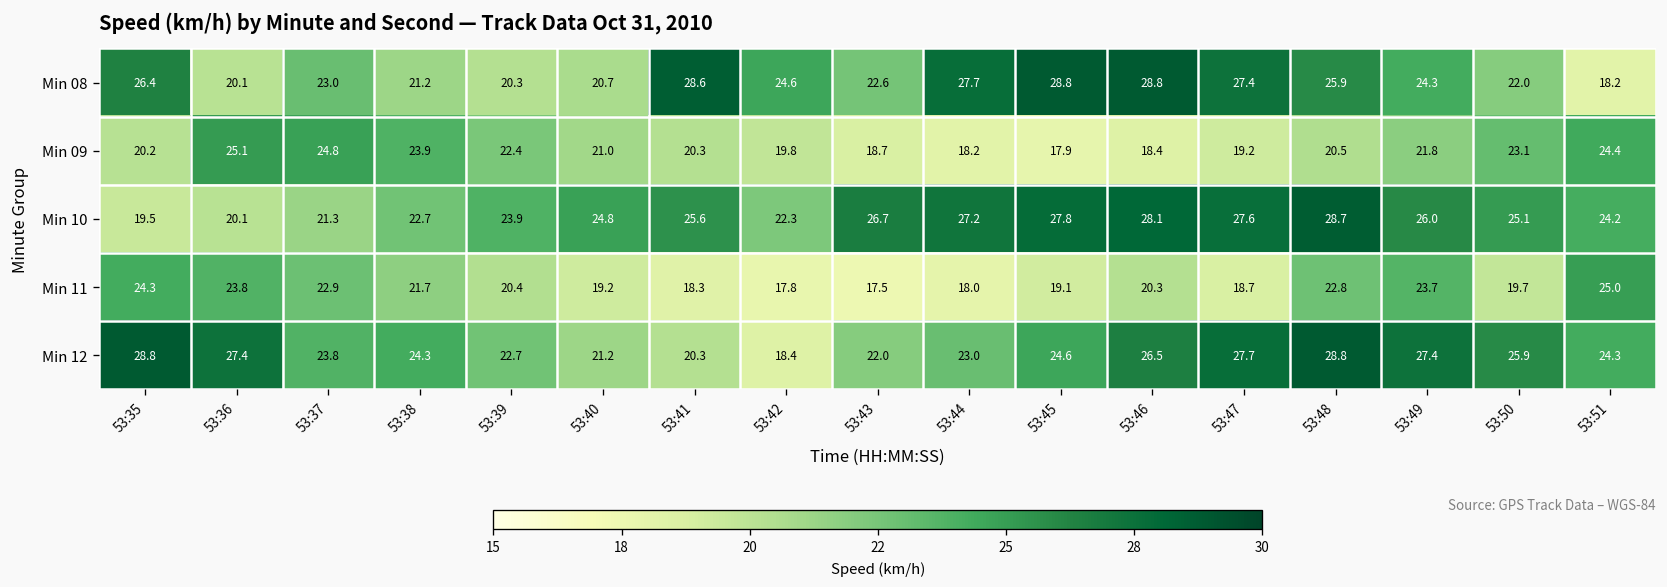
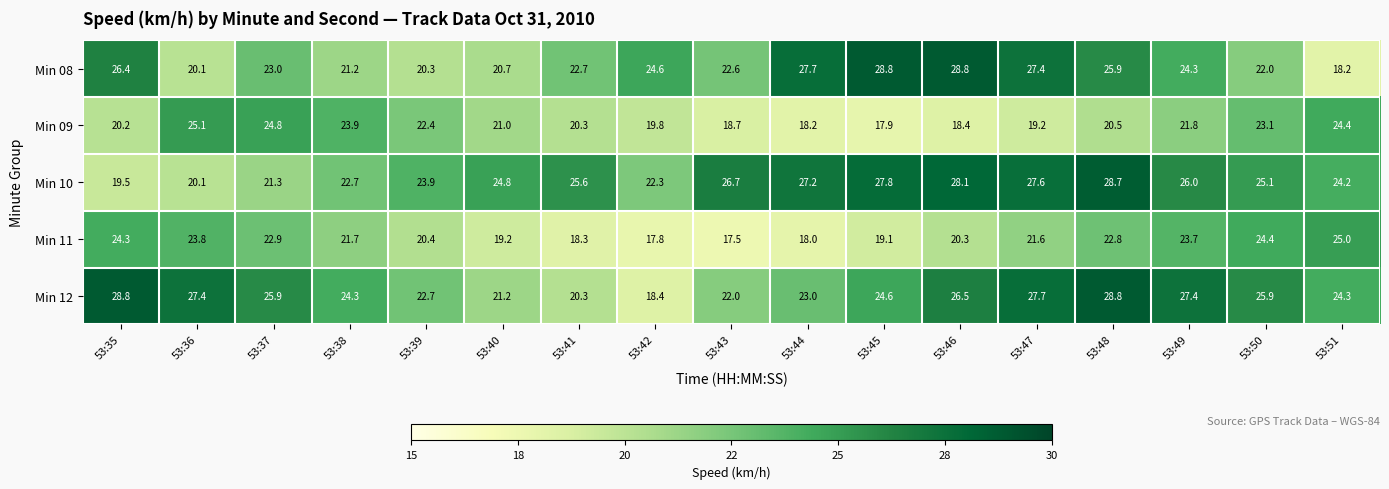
Min 08, 53:41: 28.6 -> 22.7
Min 11, 53:47: 18.7 -> 21.6
Min 11, 53:50: 19.7 -> 24.4
Min 12, 53:37: 23.8 -> 25.9
